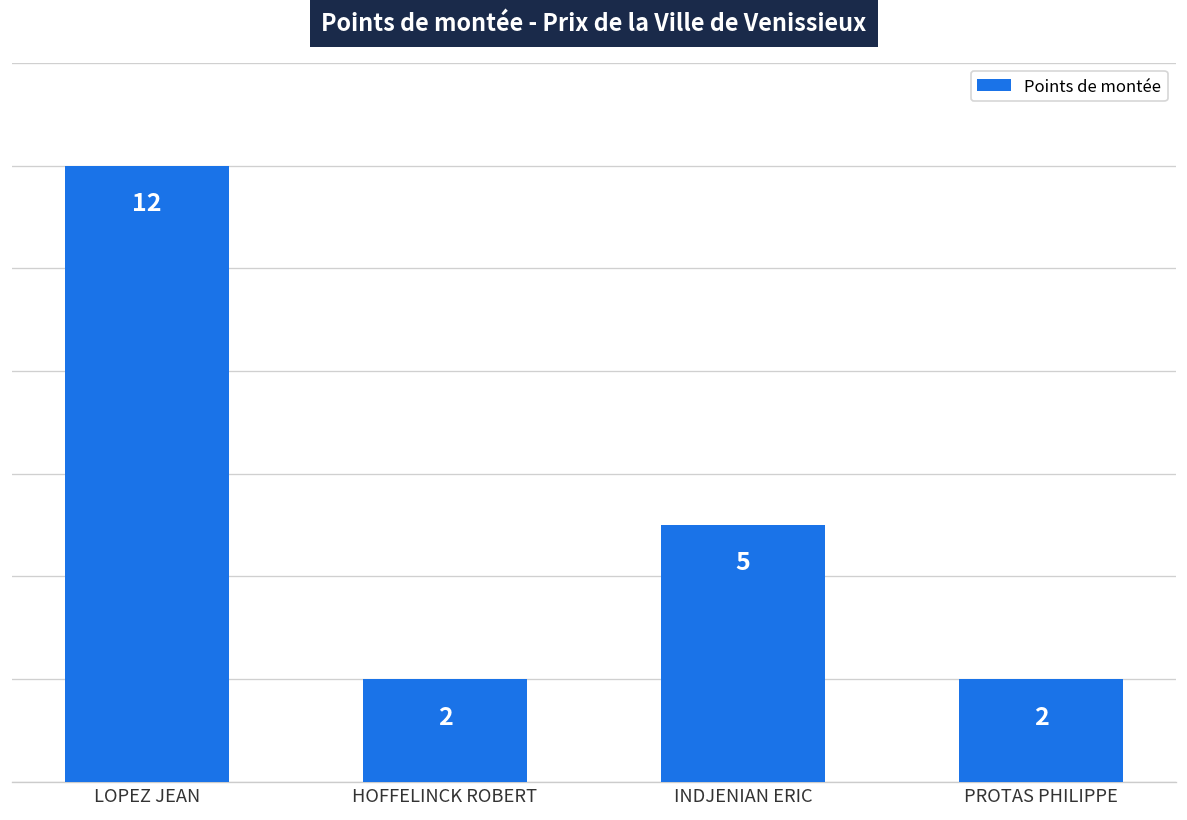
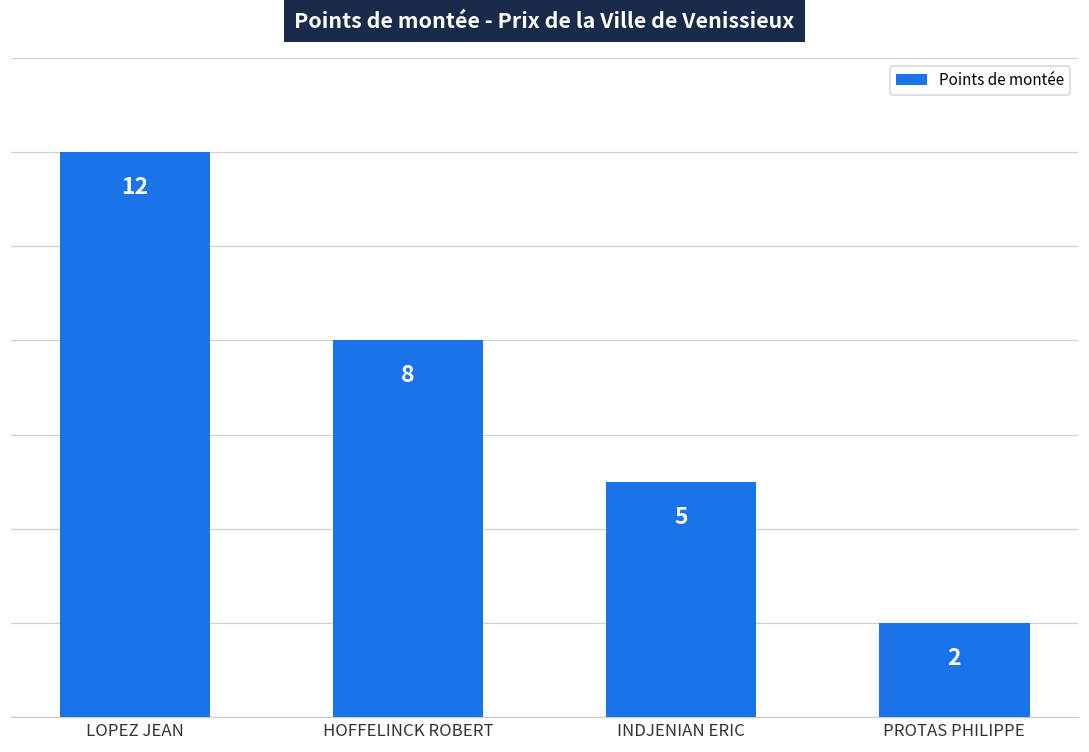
HOFFELINCK ROBERT: 2 -> 8
